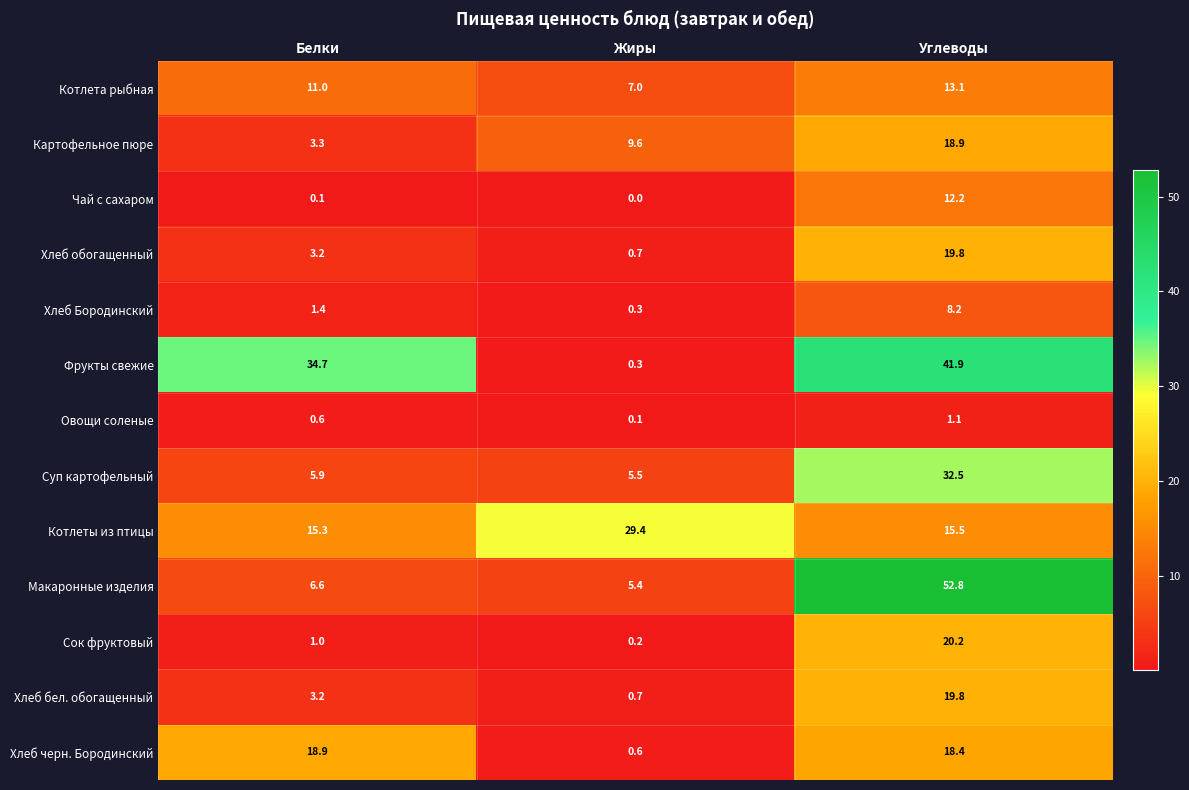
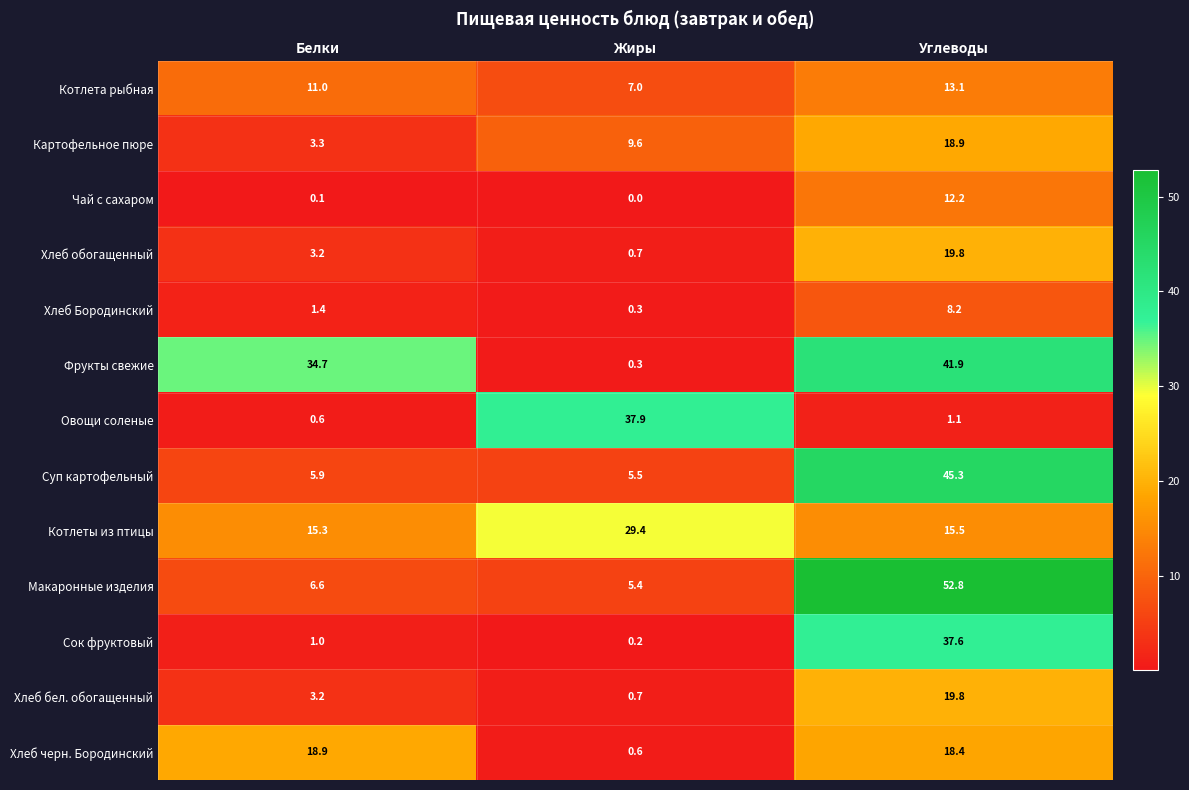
Овощи соленые, Жиры: 0.1 -> 37.9
Суп картофельный, Углеводы: 32.5 -> 45.3
Сок фруктовый, Углеводы: 20.2 -> 37.6
